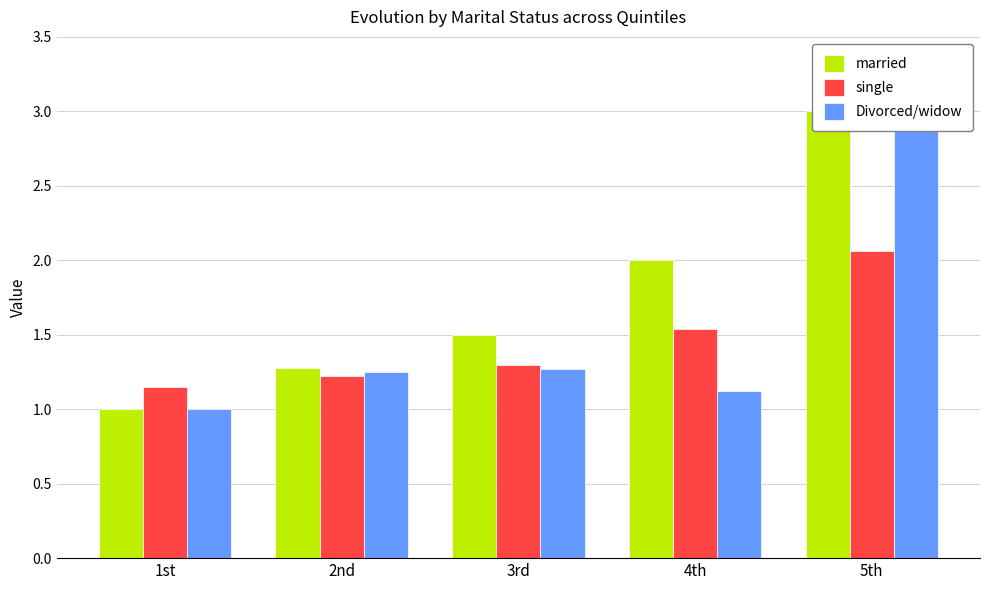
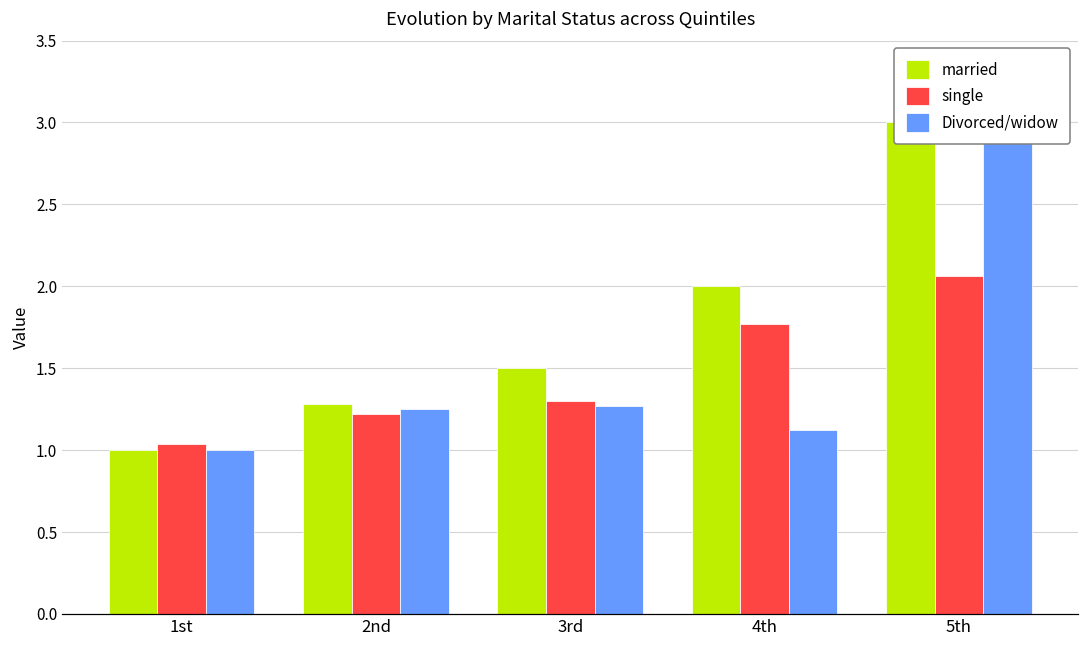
single, 1st: 1.15 -> 1.04
single, 4th: 1.54 -> 1.77
